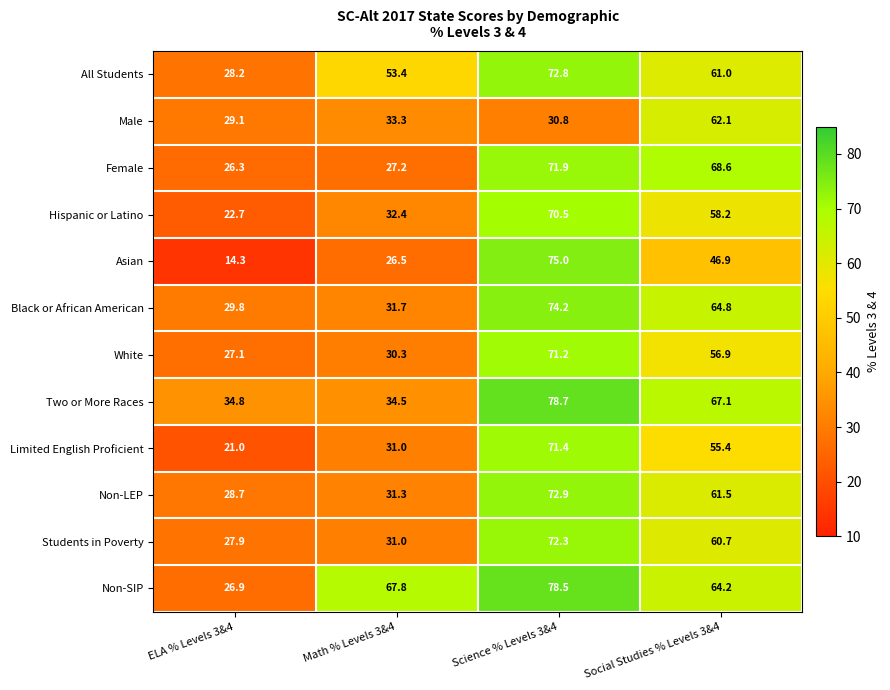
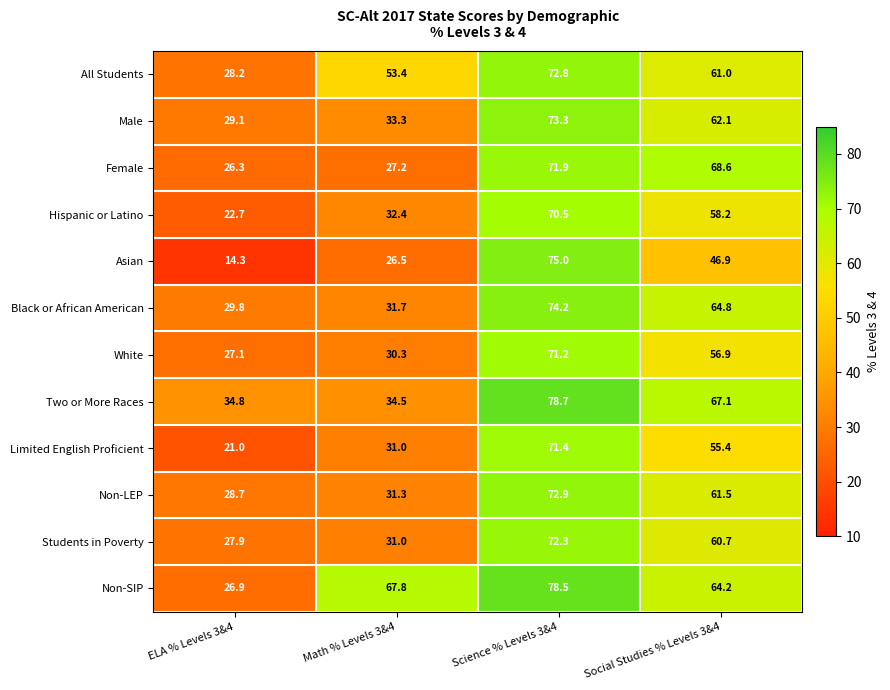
Male, Science % Levels 3&4: 30.8 -> 73.3
